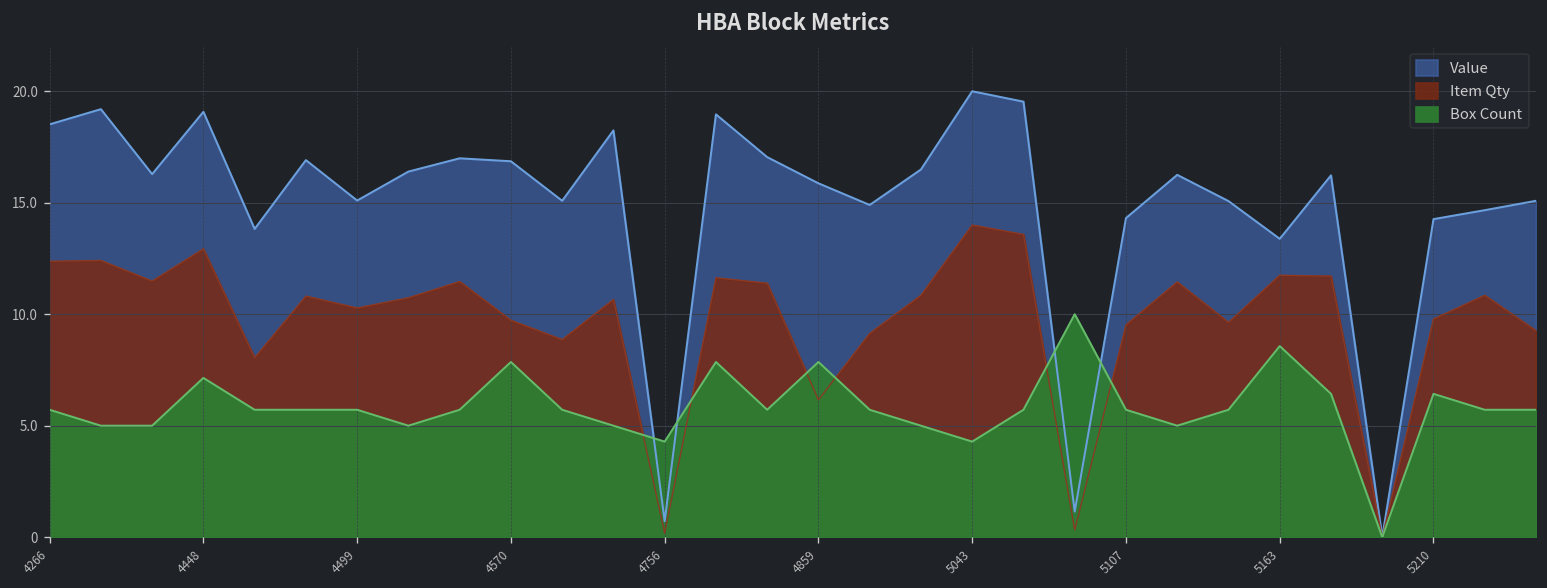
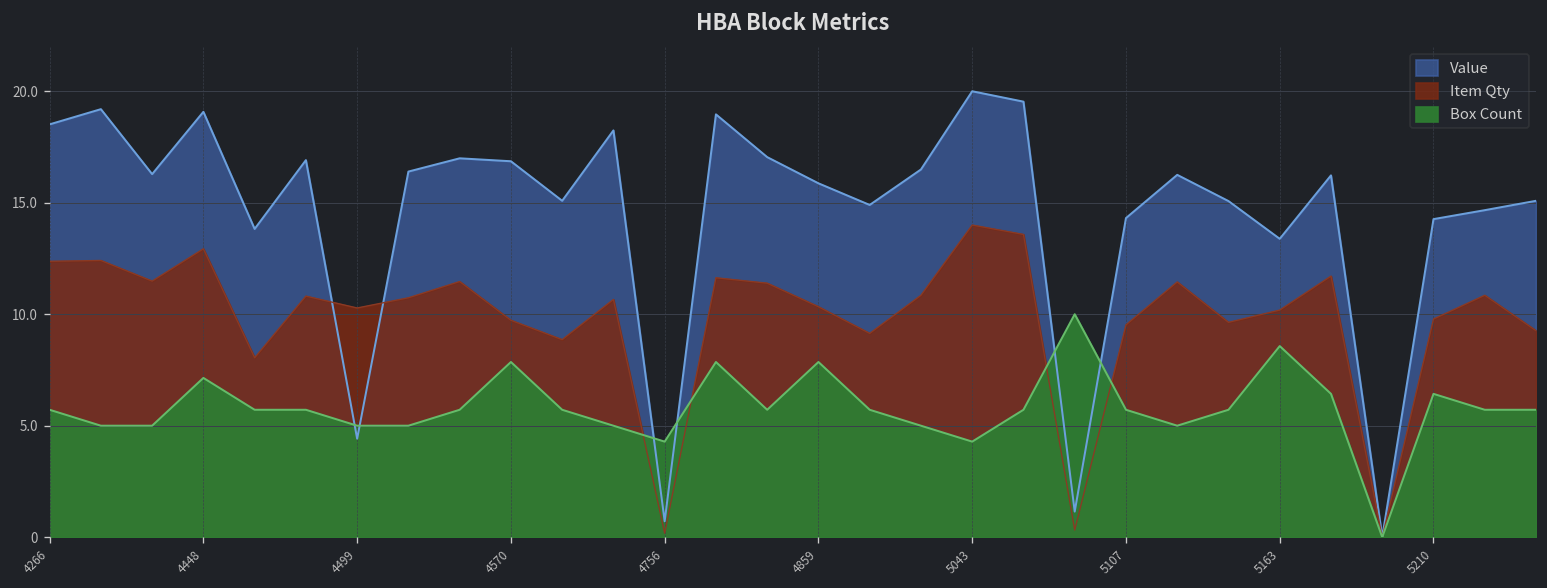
Value, 4499: 15.1 -> 4.4
Box Count, 4499: 5.7 -> 5.0
Item Qty, 4859: 6.2 -> 10.3
Item Qty, 5163: 11.7 -> 10.2
